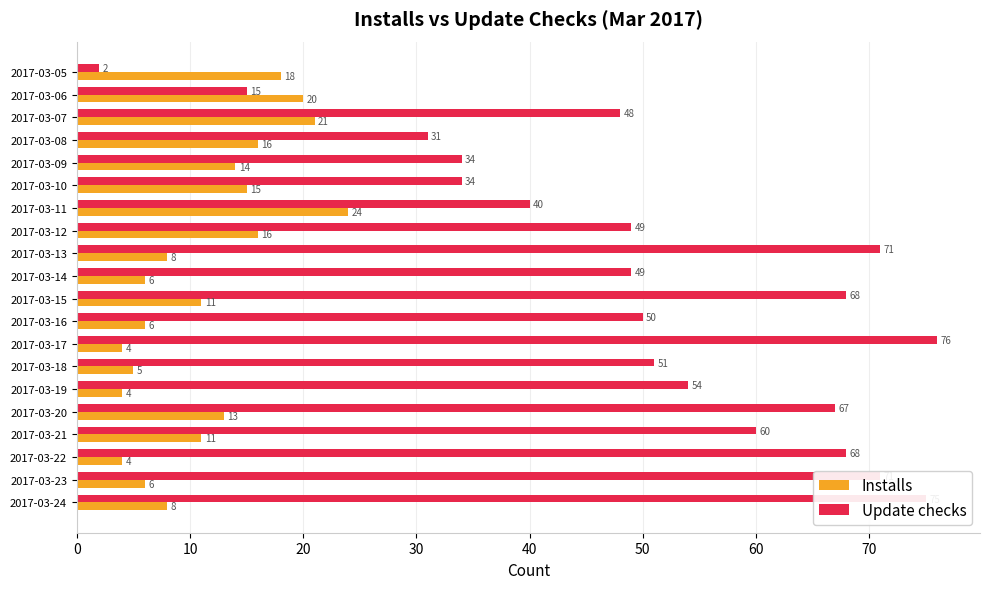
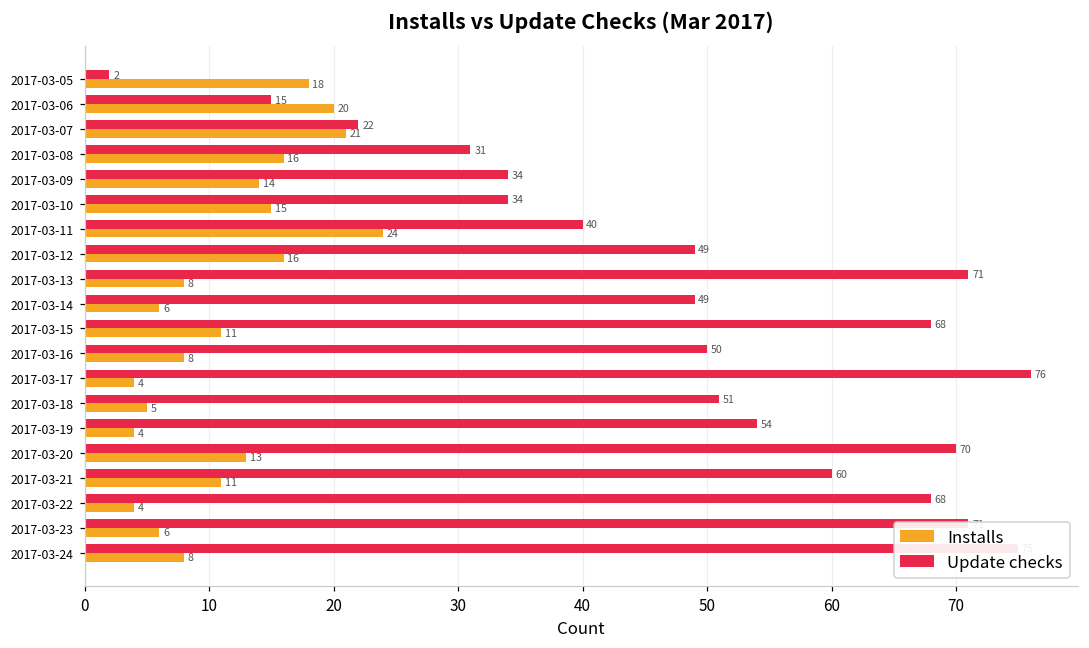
Update checks, 2017-03-07: 48 -> 22
Installs, 2017-03-16: 6 -> 8
Update checks, 2017-03-20: 67 -> 70
